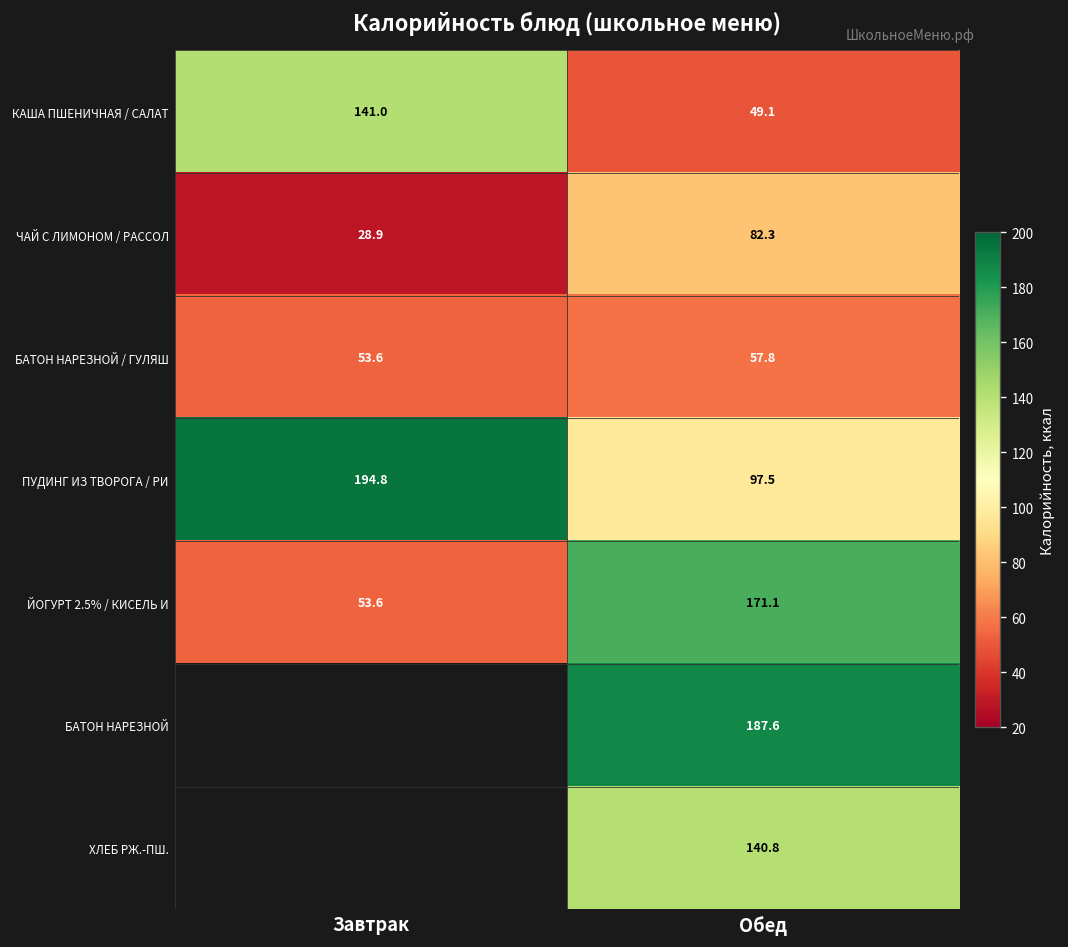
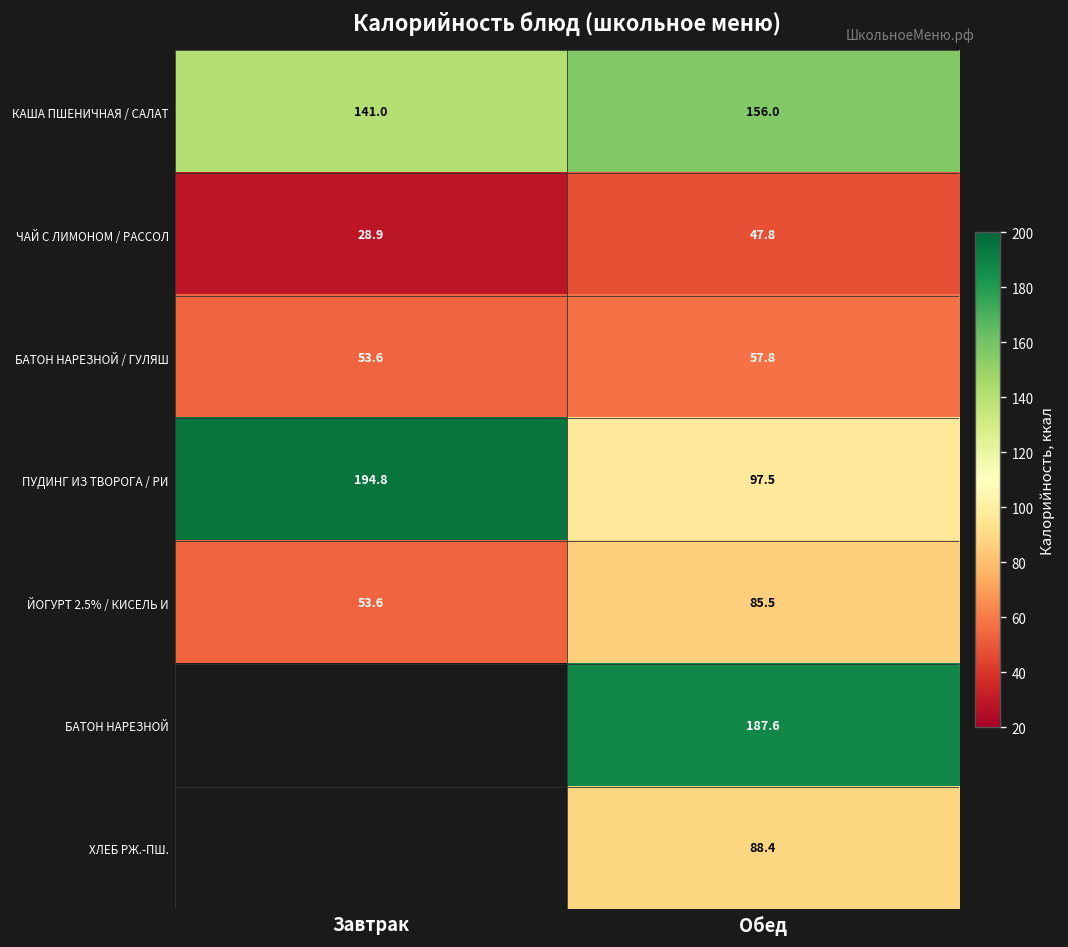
КАША ПШЕНИЧНАЯ / САЛАТ, Обед: 49.1 -> 156.0
ЧАЙ С ЛИМОНОМ / РАССОЛ, Обед: 82.3 -> 47.8
ЙОГУРТ 2.5% / КИСЕЛЬ И, Обед: 171.1 -> 85.5
ХЛЕБ РЖ.-ПШ., Обед: 140.8 -> 88.4
